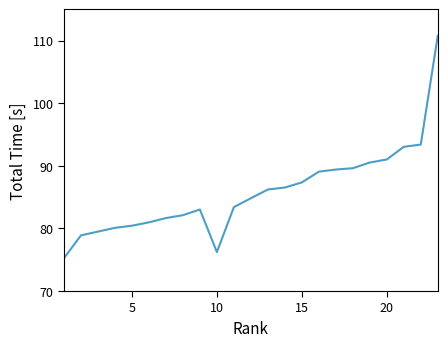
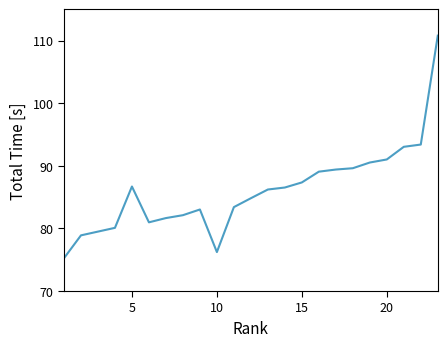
5: 80 -> 87
